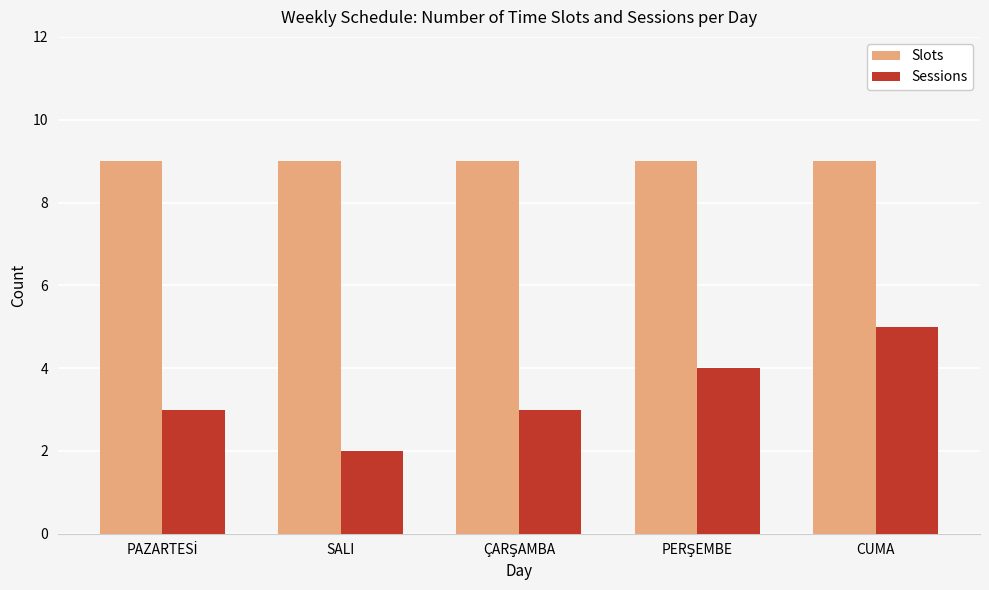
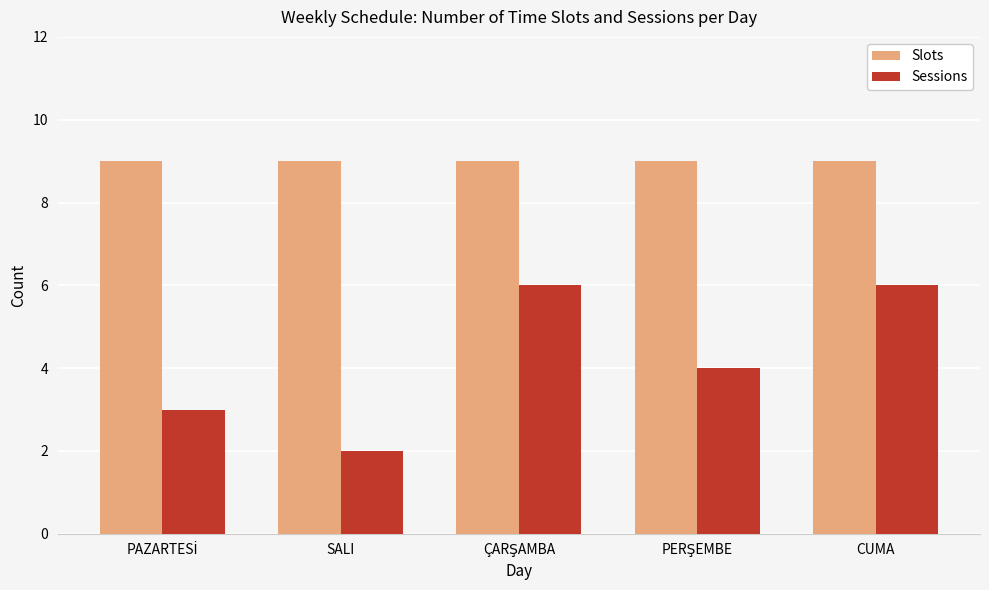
Sessions, ÇARŞAMBA: 3 -> 6
Sessions, CUMA: 5 -> 6
